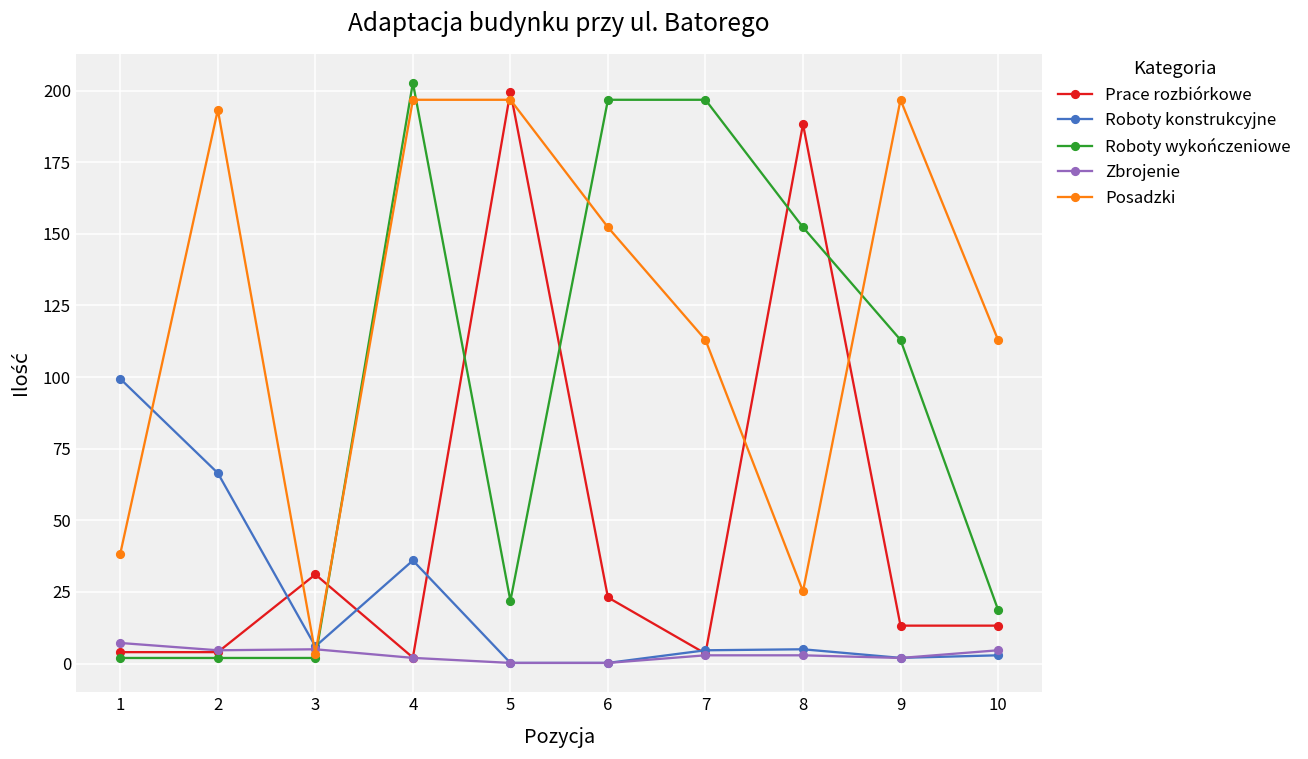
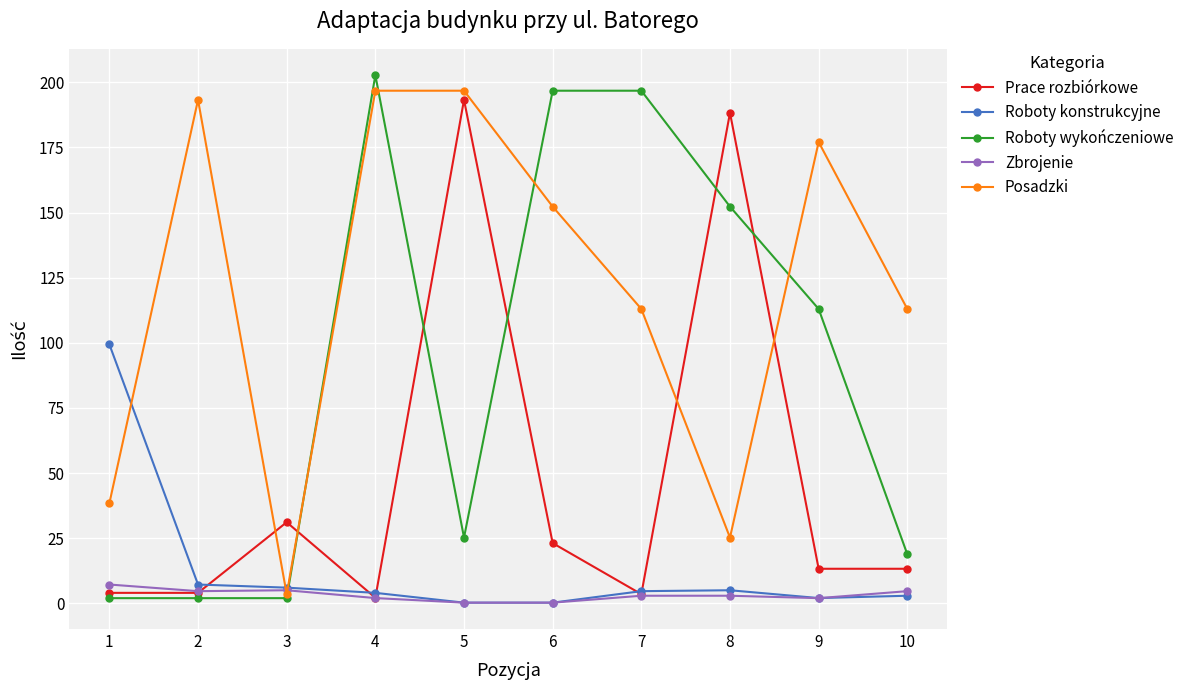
Roboty konstrukcyjne, 2: 67 -> 7
Roboty konstrukcyjne, 4: 36 -> 4
Prace rozbiórkowe, 5: 200 -> 193
Roboty wykończeniowe, 5: 22 -> 25
Posadzki, 9: 197 -> 177
